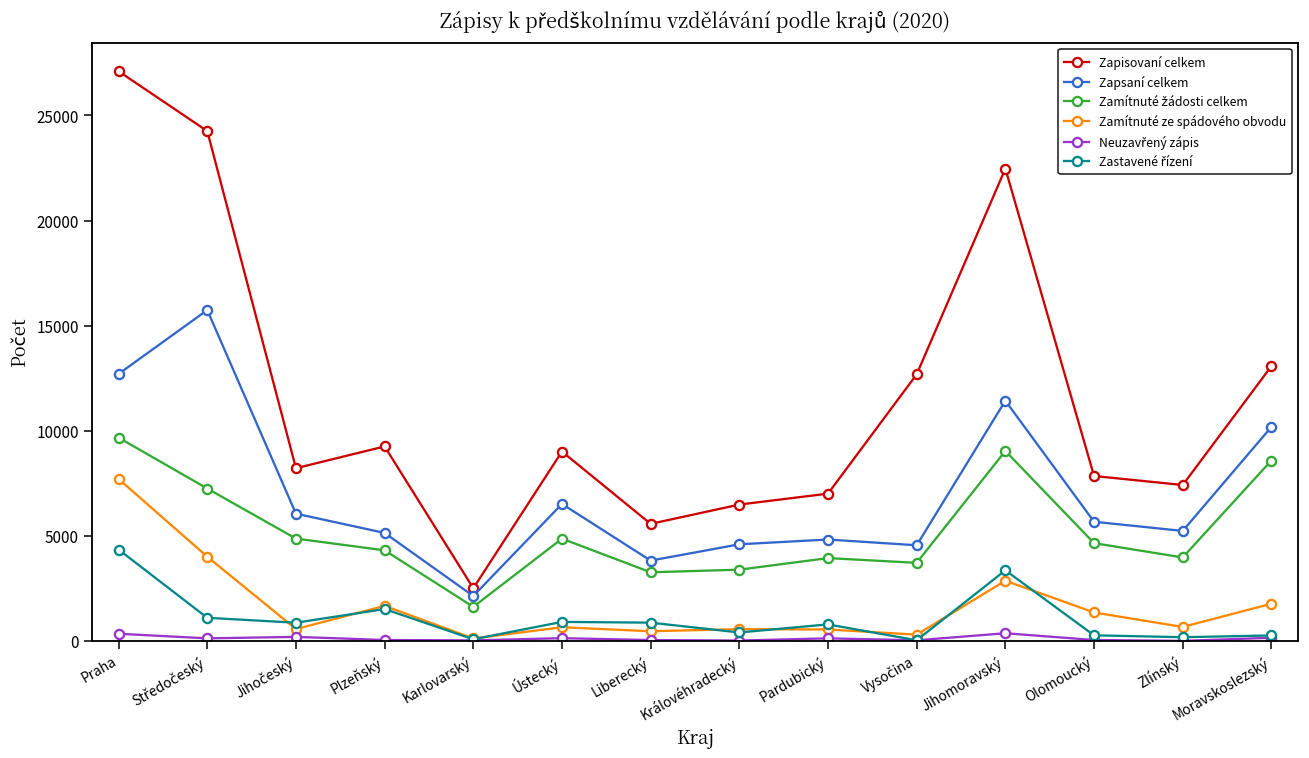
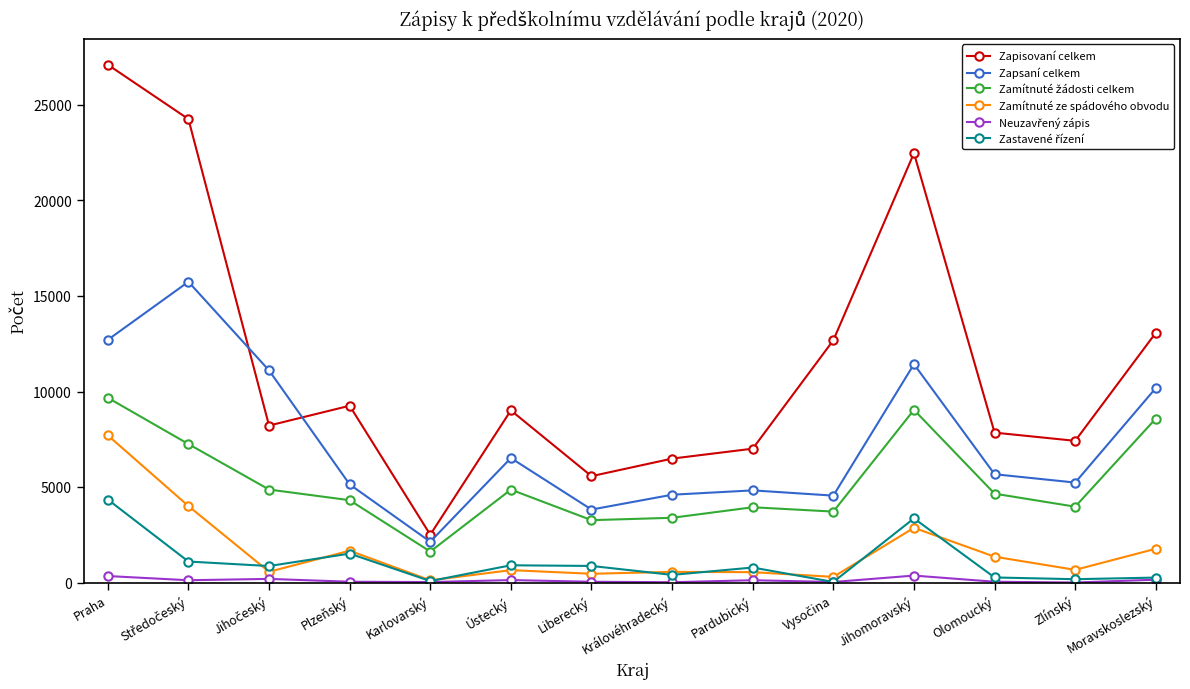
Zapsaní celkem, Jihočeský: 6100 -> 11100
